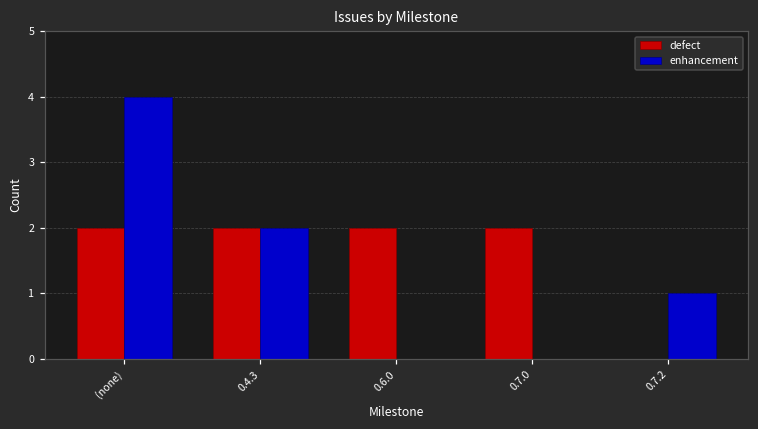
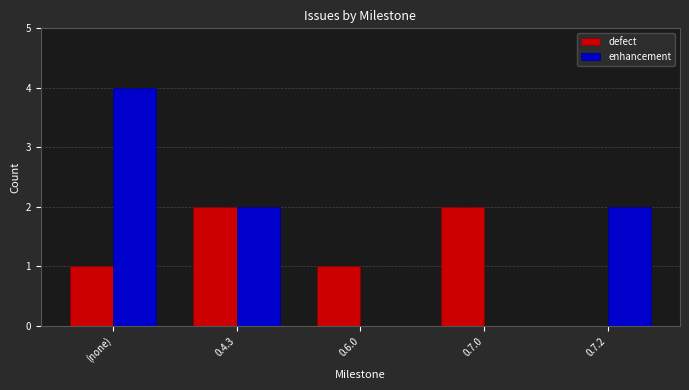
defect, (none): 2 -> 1
defect, 0.6.0: 2 -> 1
enhancement, 0.7.2: 1 -> 2
